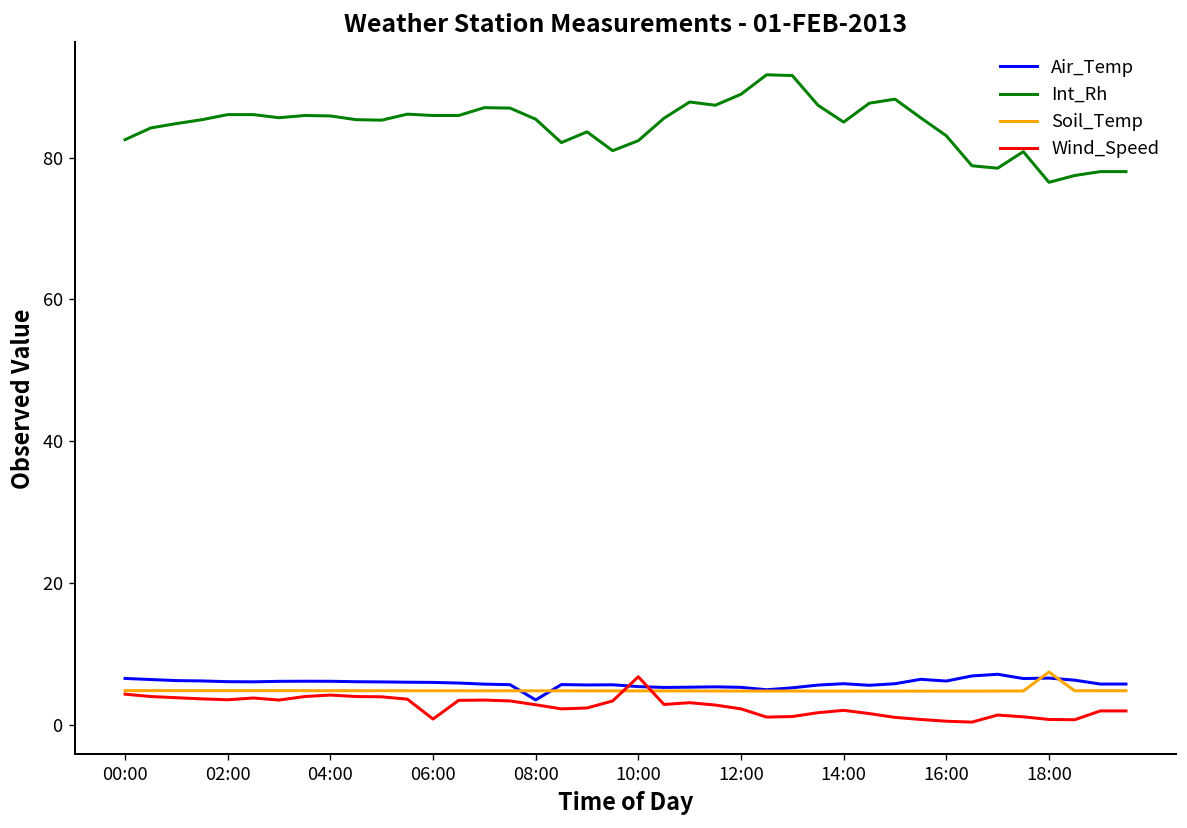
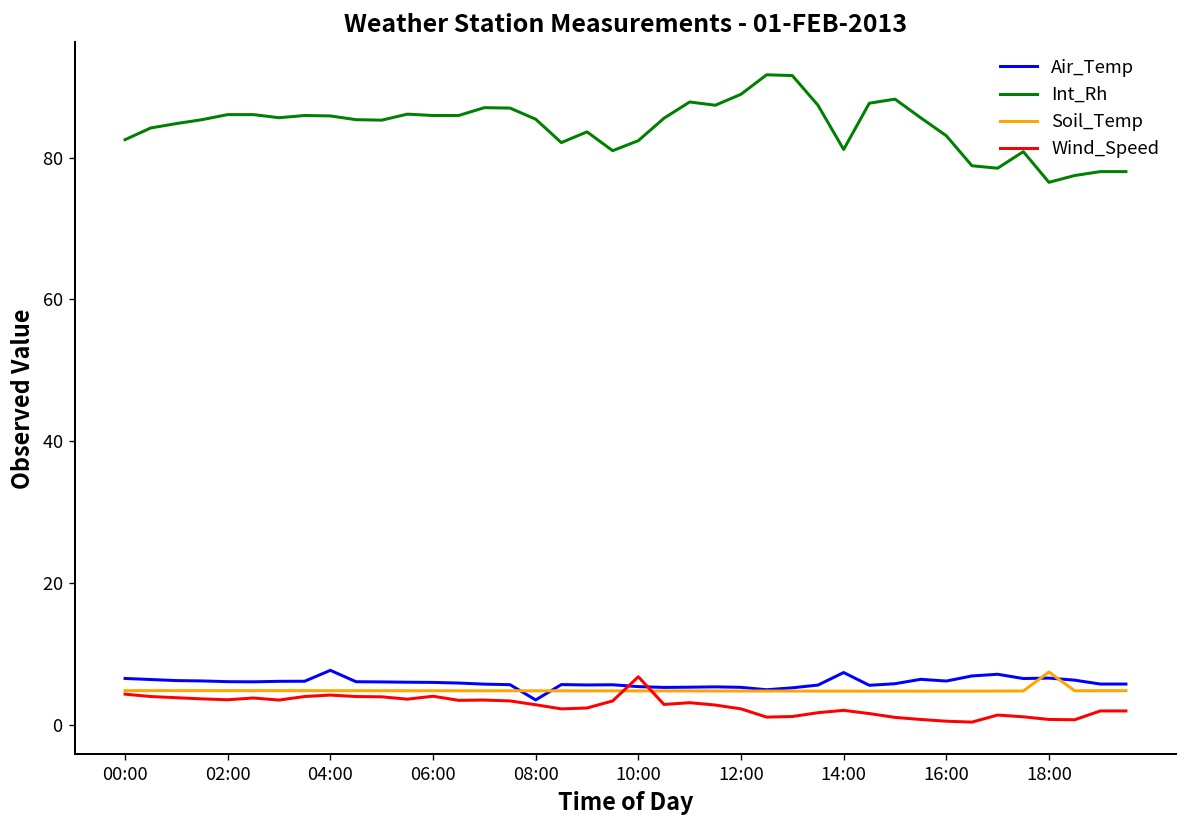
Air_Temp, 04:00: 6 -> 8
Wind_Speed, 06:00: 1 -> 4
Air_Temp, 14:00: 6 -> 7
Int_Rh, 14:00: 85 -> 81
